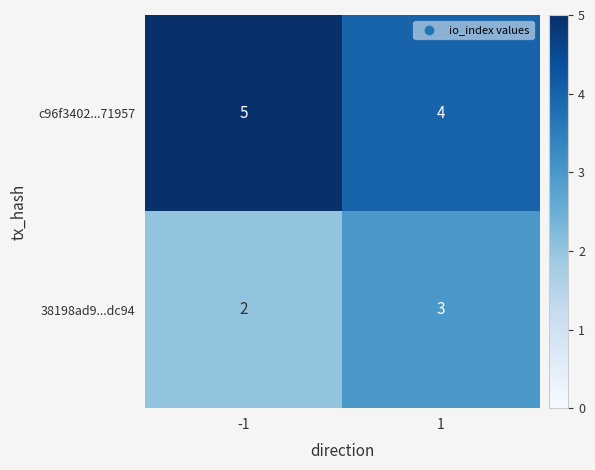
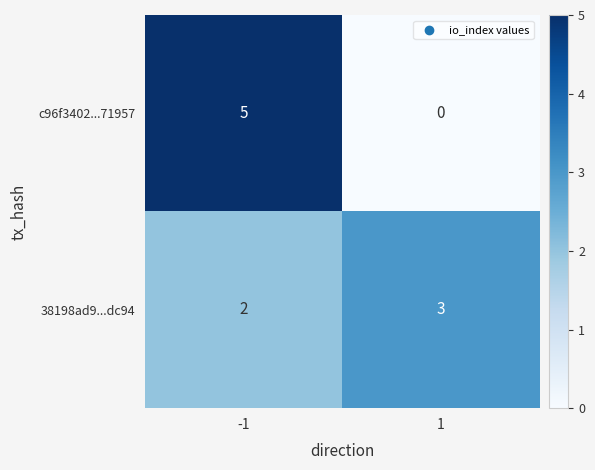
c96f3402...71957, 1: 4 -> 0
